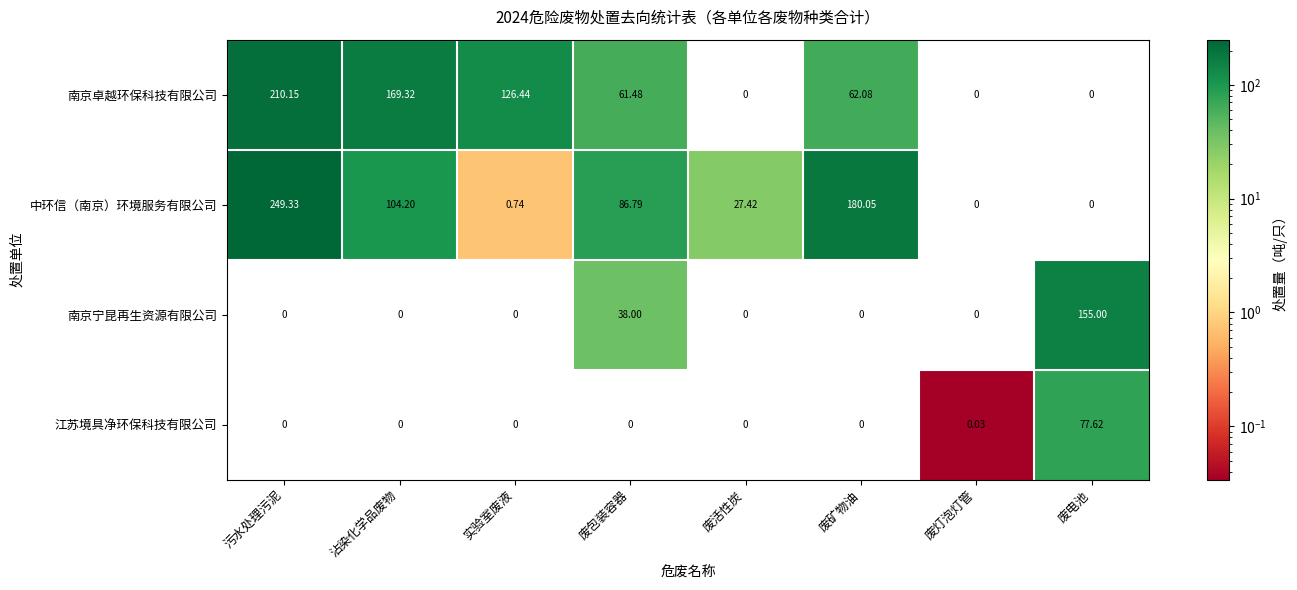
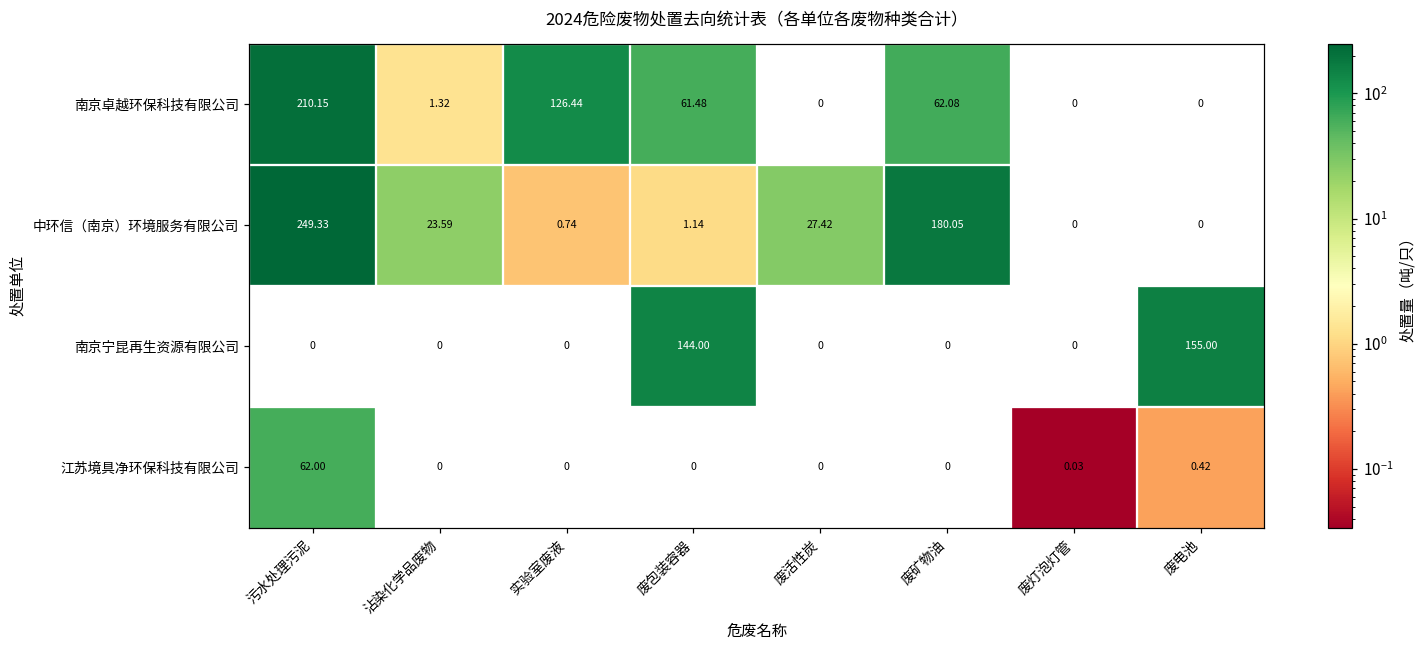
南京卓越环保科技有限公司, 沾染化学品废物: 169.32 -> 1.32
中环信（南京）环境服务有限公司, 沾染化学品废物: 104.20 -> 23.59
中环信（南京）环境服务有限公司, 废包装容器: 86.79 -> 1.14
南京宁昆再生资源有限公司, 废包装容器: 38.00 -> 144.00
江苏境具净环保科技有限公司, 污水处理污泥: 0 -> 62.00
江苏境具净环保科技有限公司, 废电池: 77.62 -> 0.42
